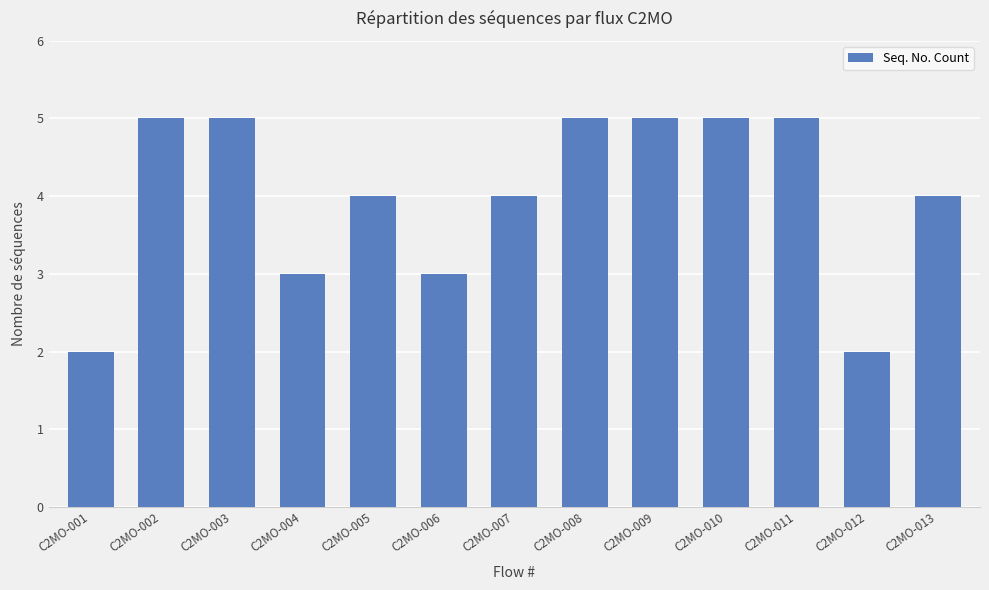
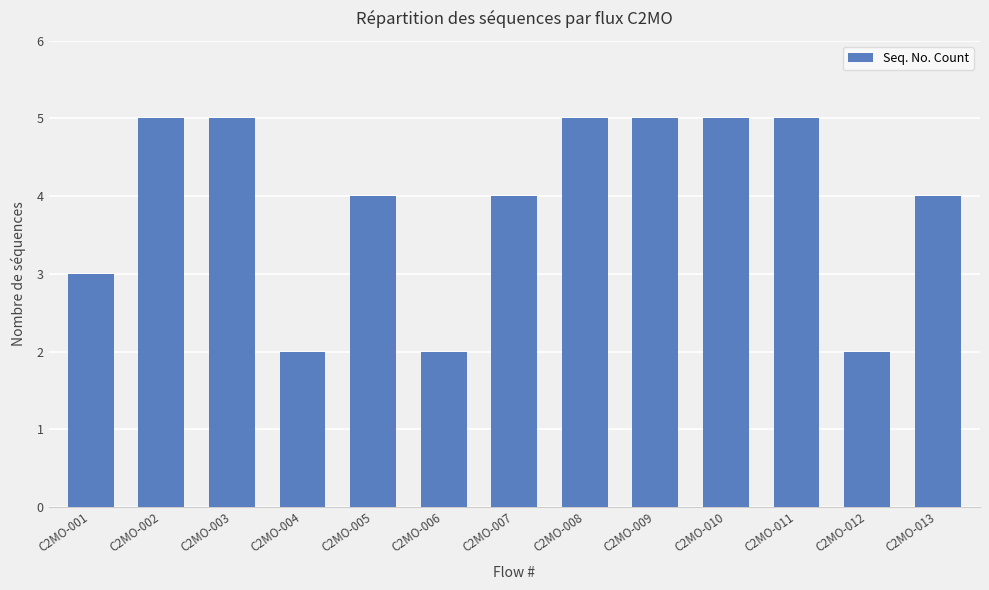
C2MO-001: 2 -> 3
C2MO-004: 3 -> 2
C2MO-006: 3 -> 2
